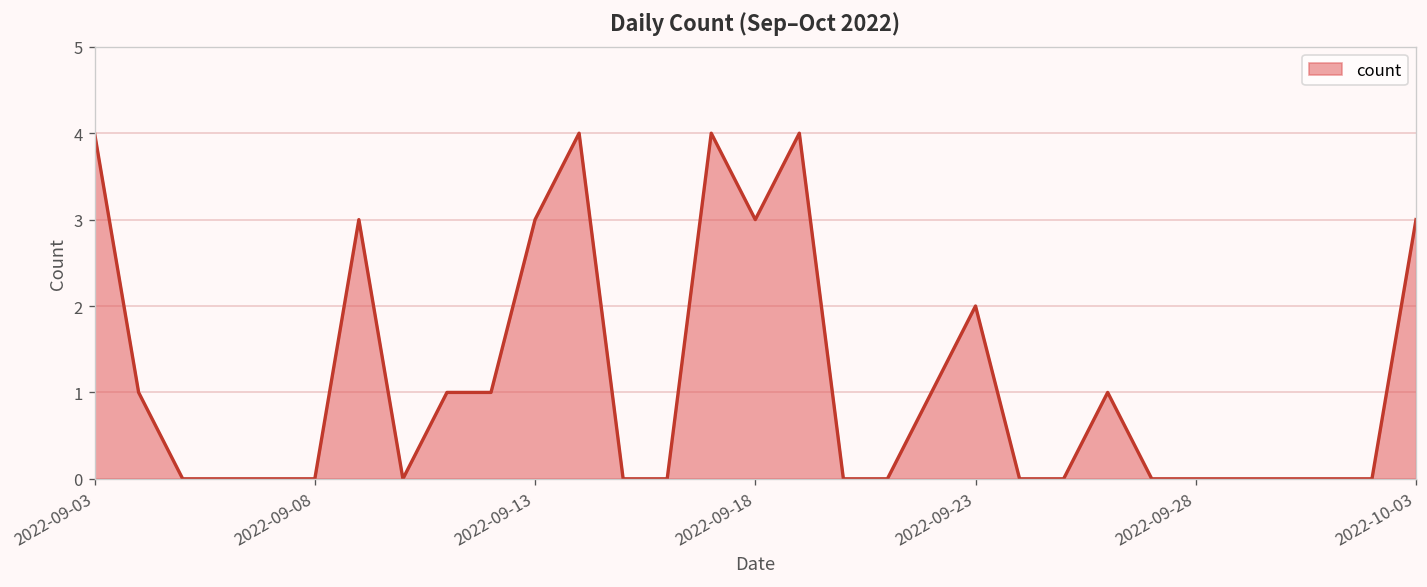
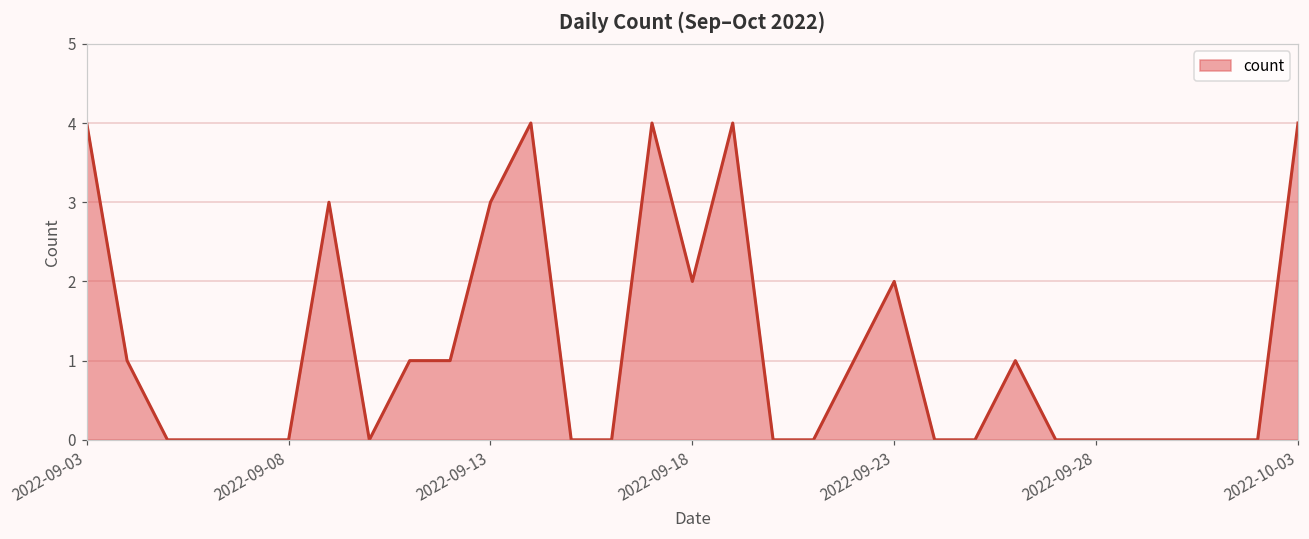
2022-09-18: 3 -> 2
2022-10-03: 3 -> 4
